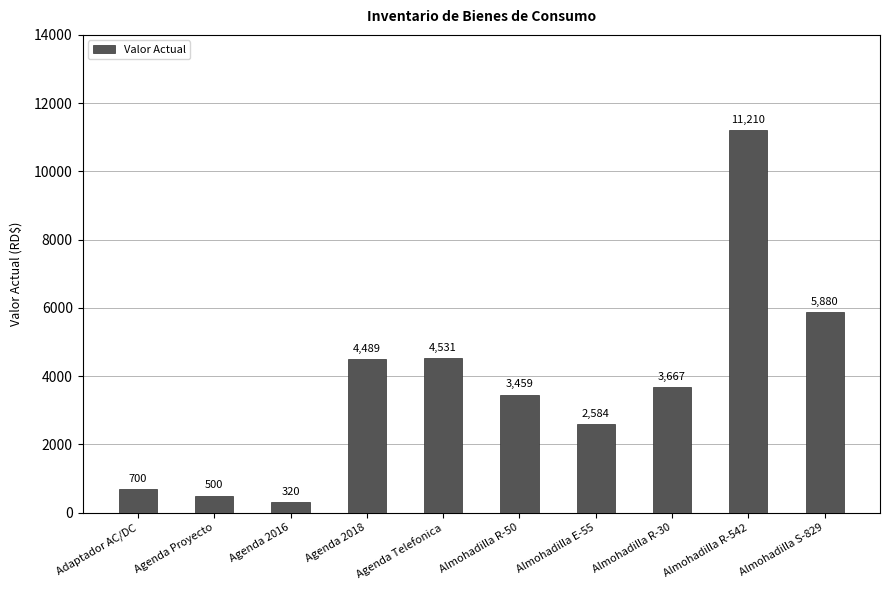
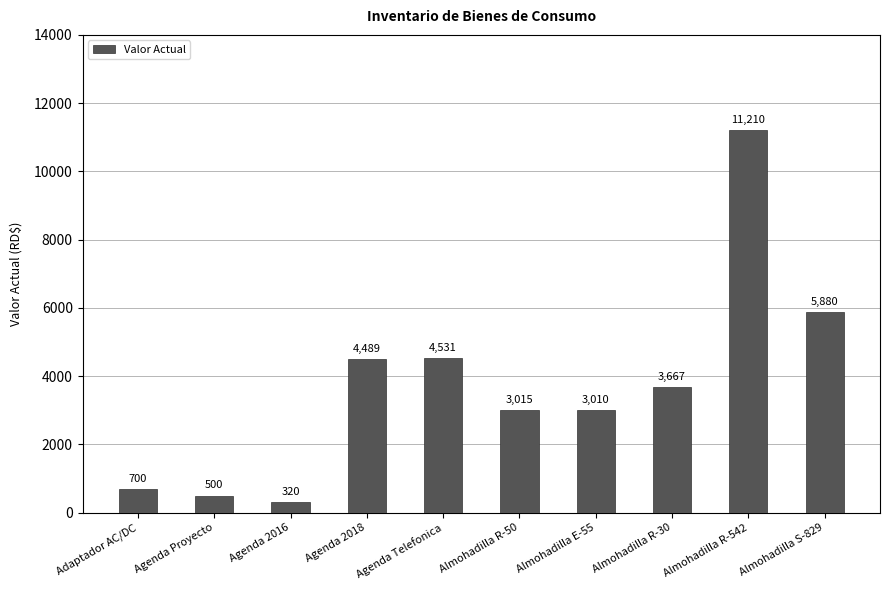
Almohadilla R-50: 3,459 -> 3,015
Almohadilla E-55: 2,584 -> 3,010
